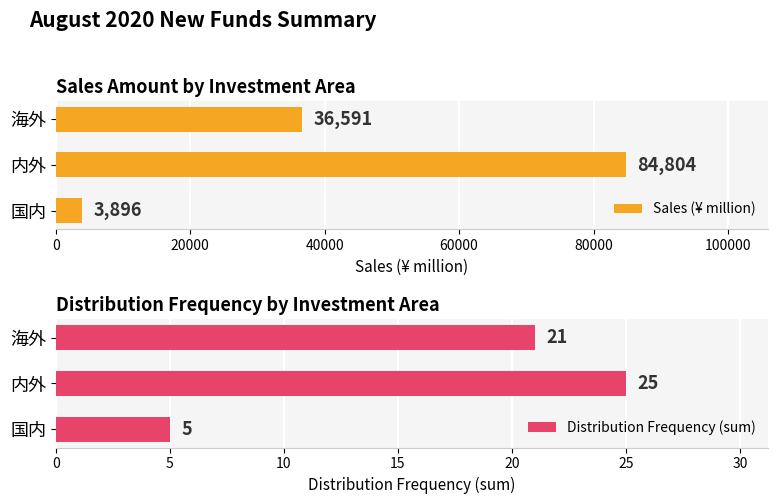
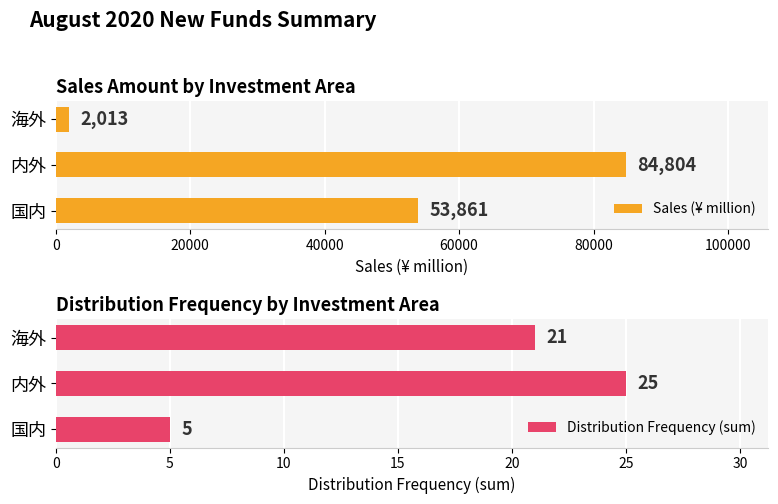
Sales Amount by Investment Area, 海外: 36,591 -> 2,013
Sales Amount by Investment Area, 国内: 3,896 -> 53,861
